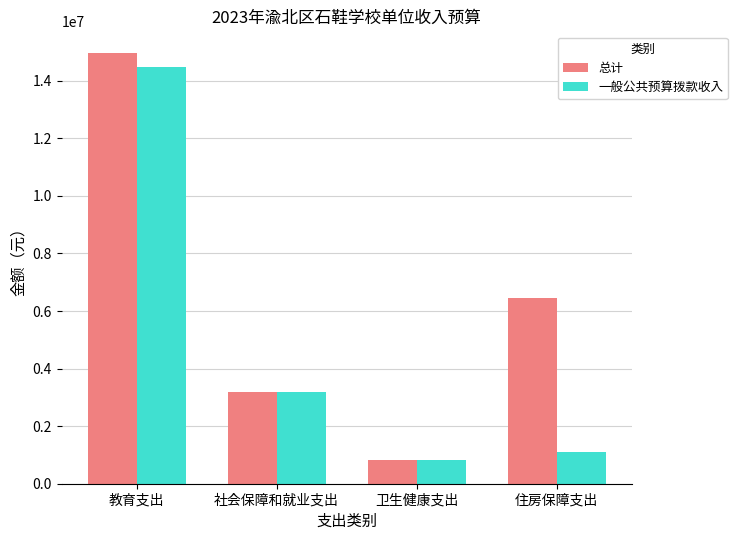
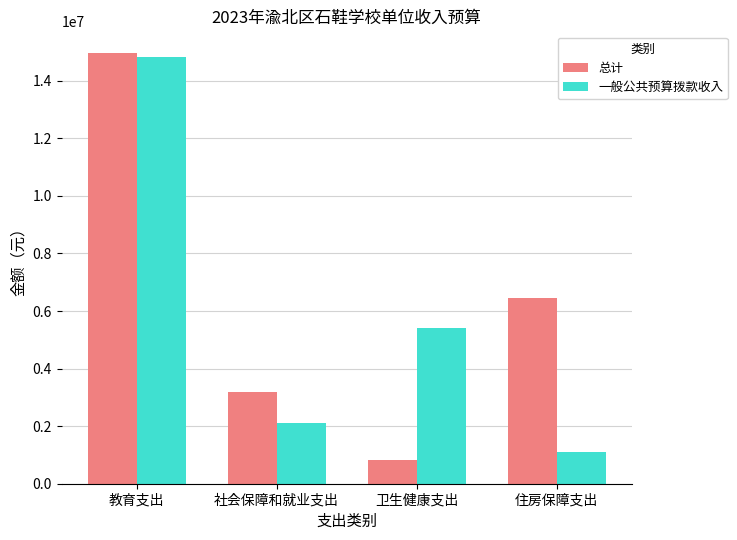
一般公共预算拨款收入, 教育支出: 14500000 -> 14800000
一般公共预算拨款收入, 社会保障和就业支出: 3200000 -> 2100000
一般公共预算拨款收入, 卫生健康支出: 800000 -> 5400000
